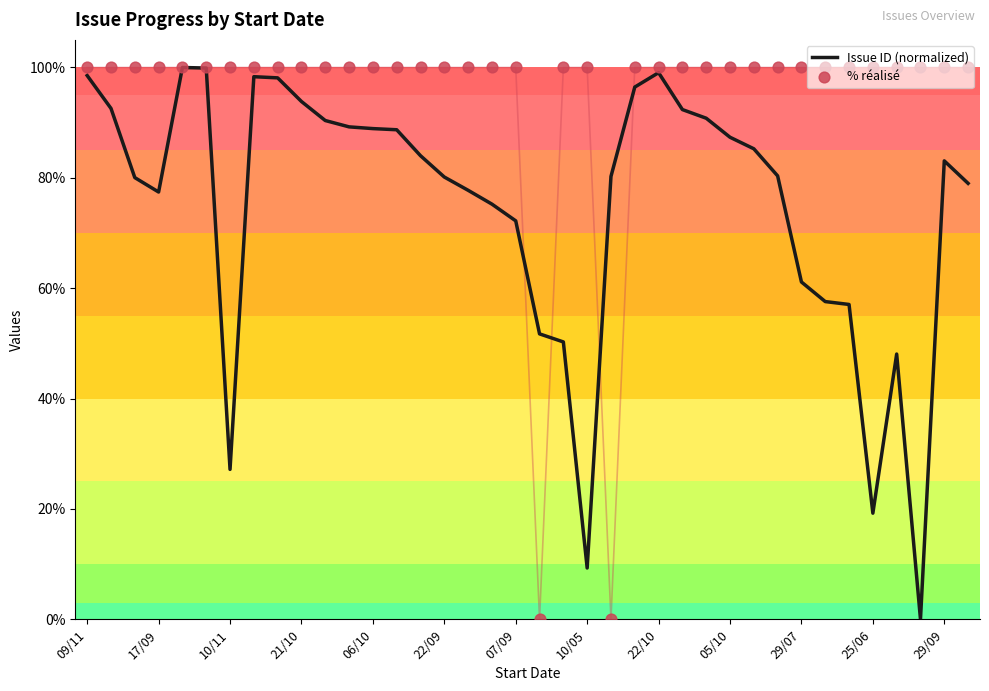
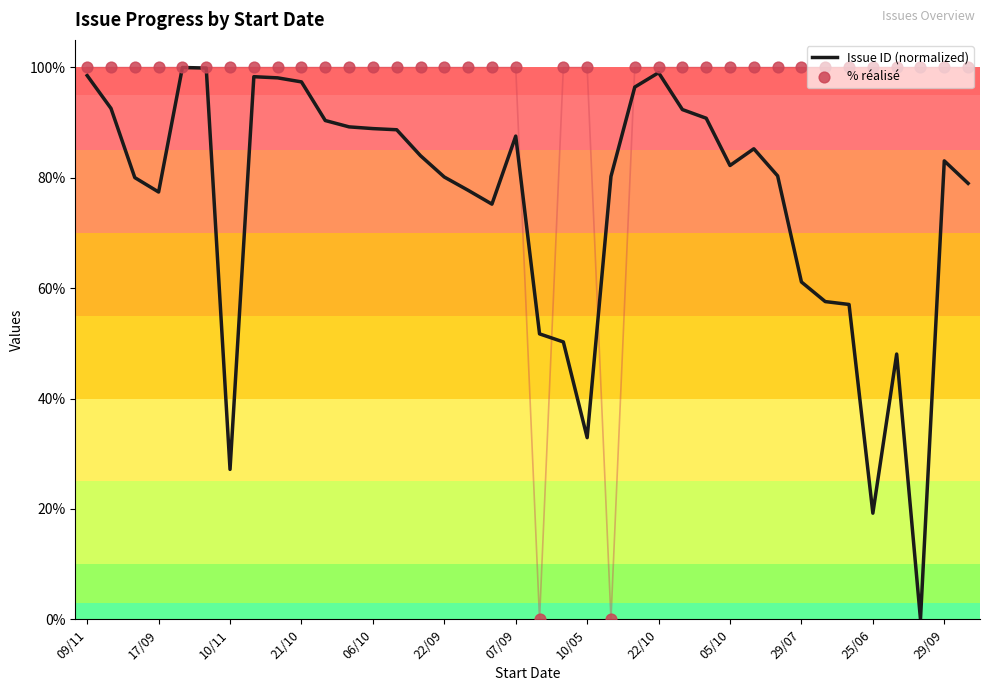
Issue ID (normalized), 21/10: 94% -> 97%
Issue ID (normalized), 07/09: 72% -> 88%
Issue ID (normalized), 10/05: 9% -> 33%
Issue ID (normalized), 05/10: 87% -> 82%
